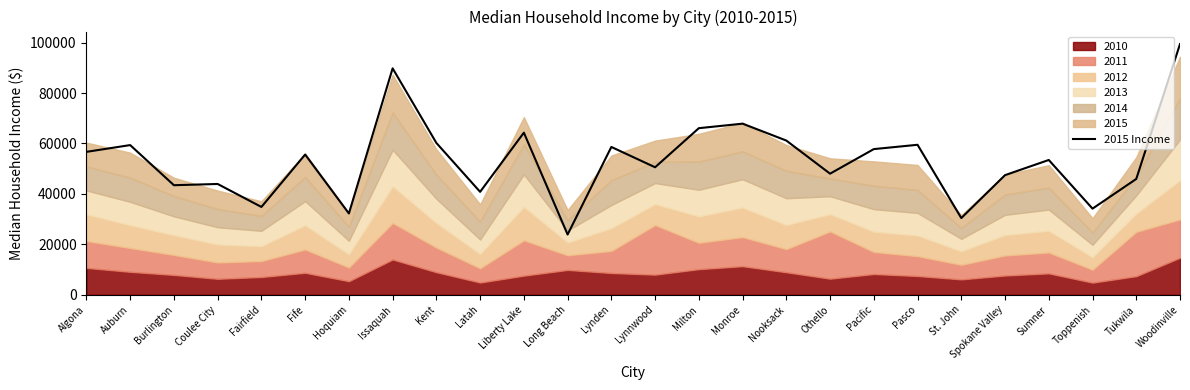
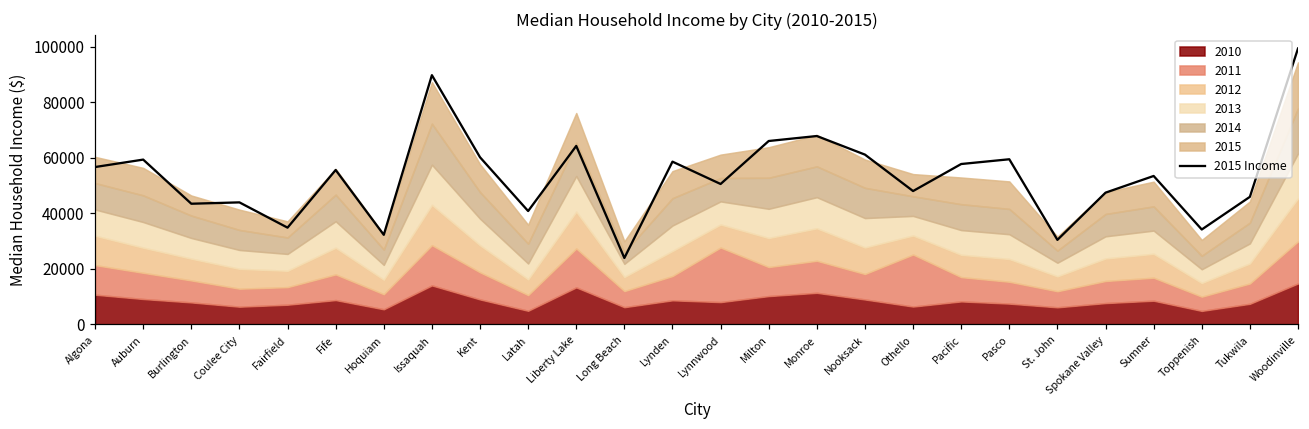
2010, Liberty Lake: 8000 -> 13000
2010, Long Beach: 10000 -> 6000
2011, Tukwila: 18000 -> 7000
